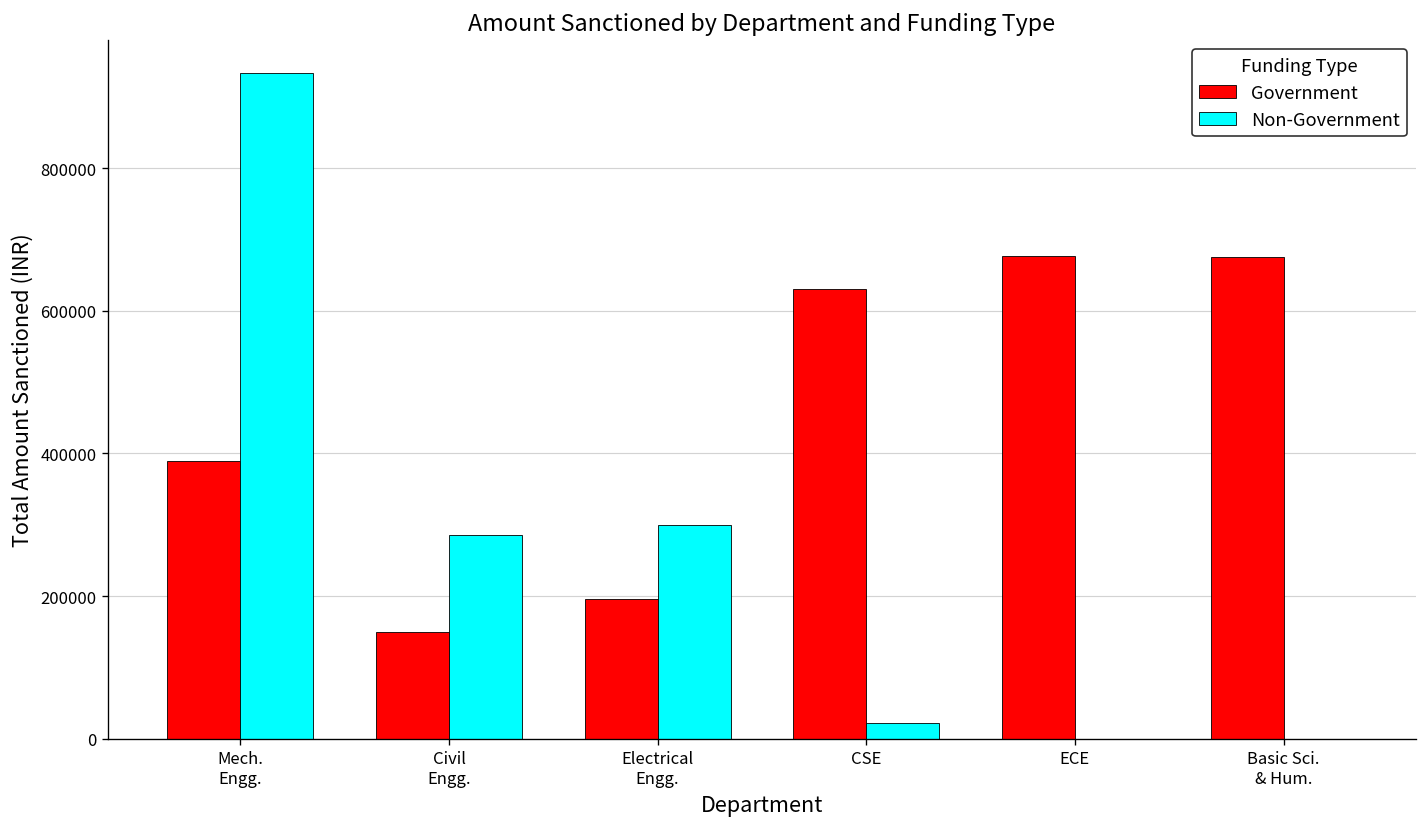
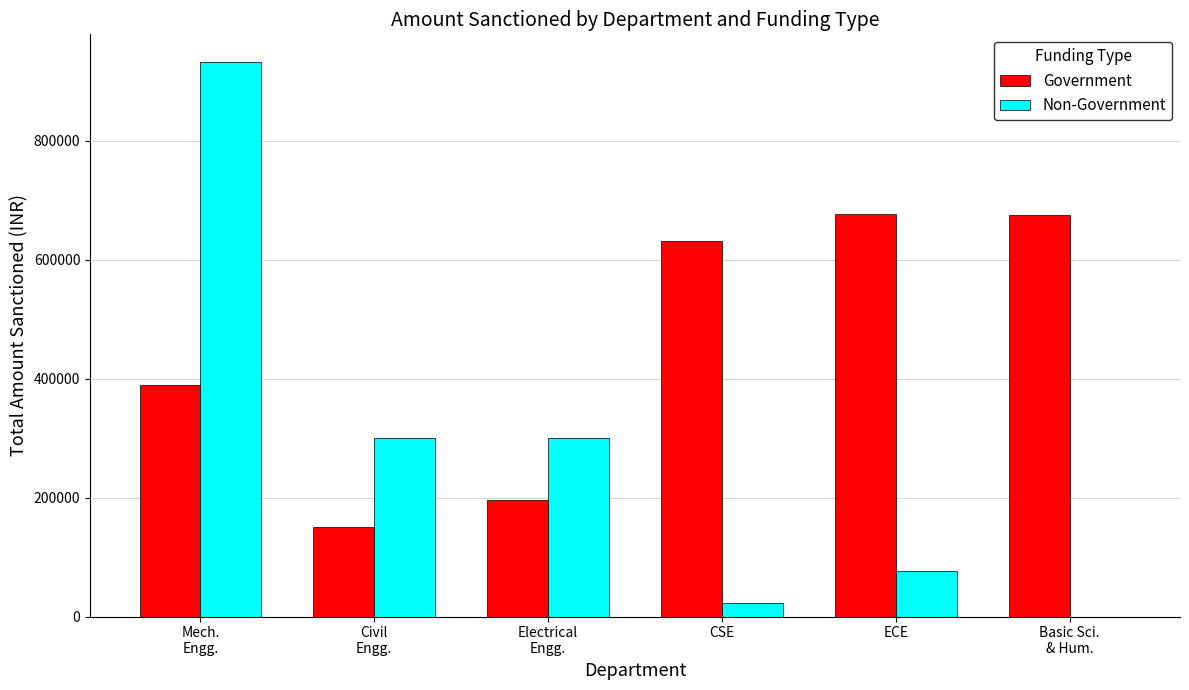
Non-Government, Civil Engg.: 290000 -> 300000
Non-Government, ECE: 0 -> 80000
